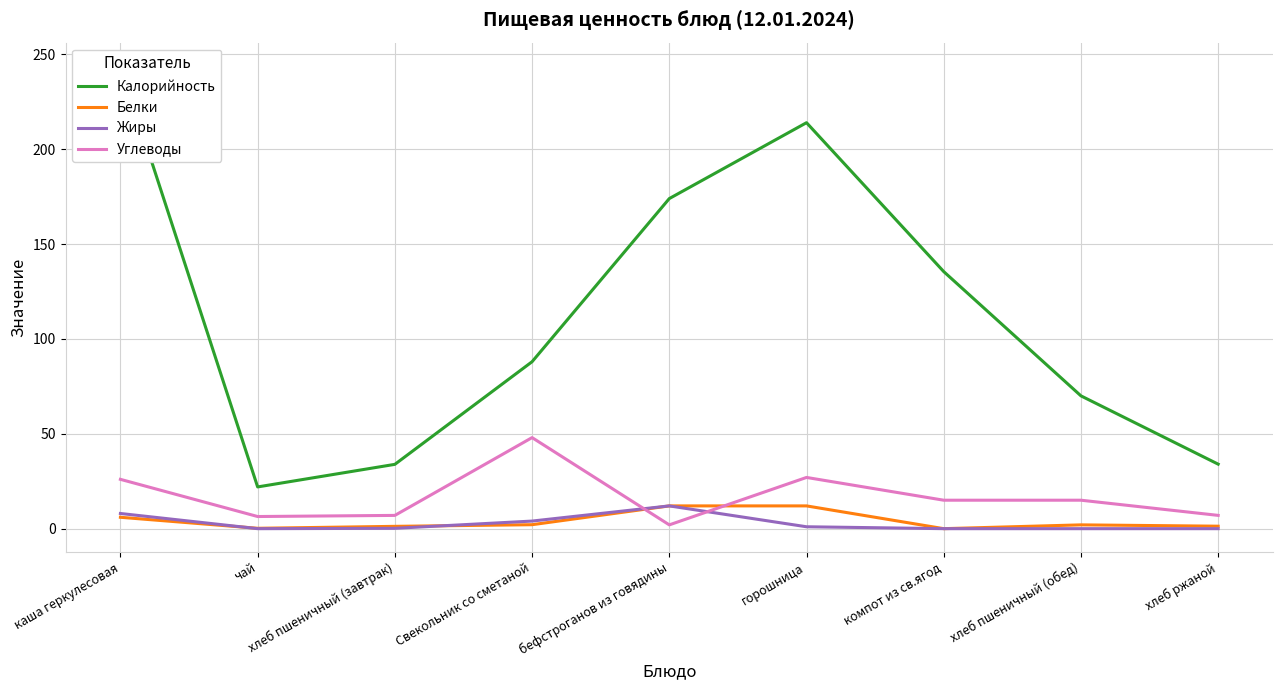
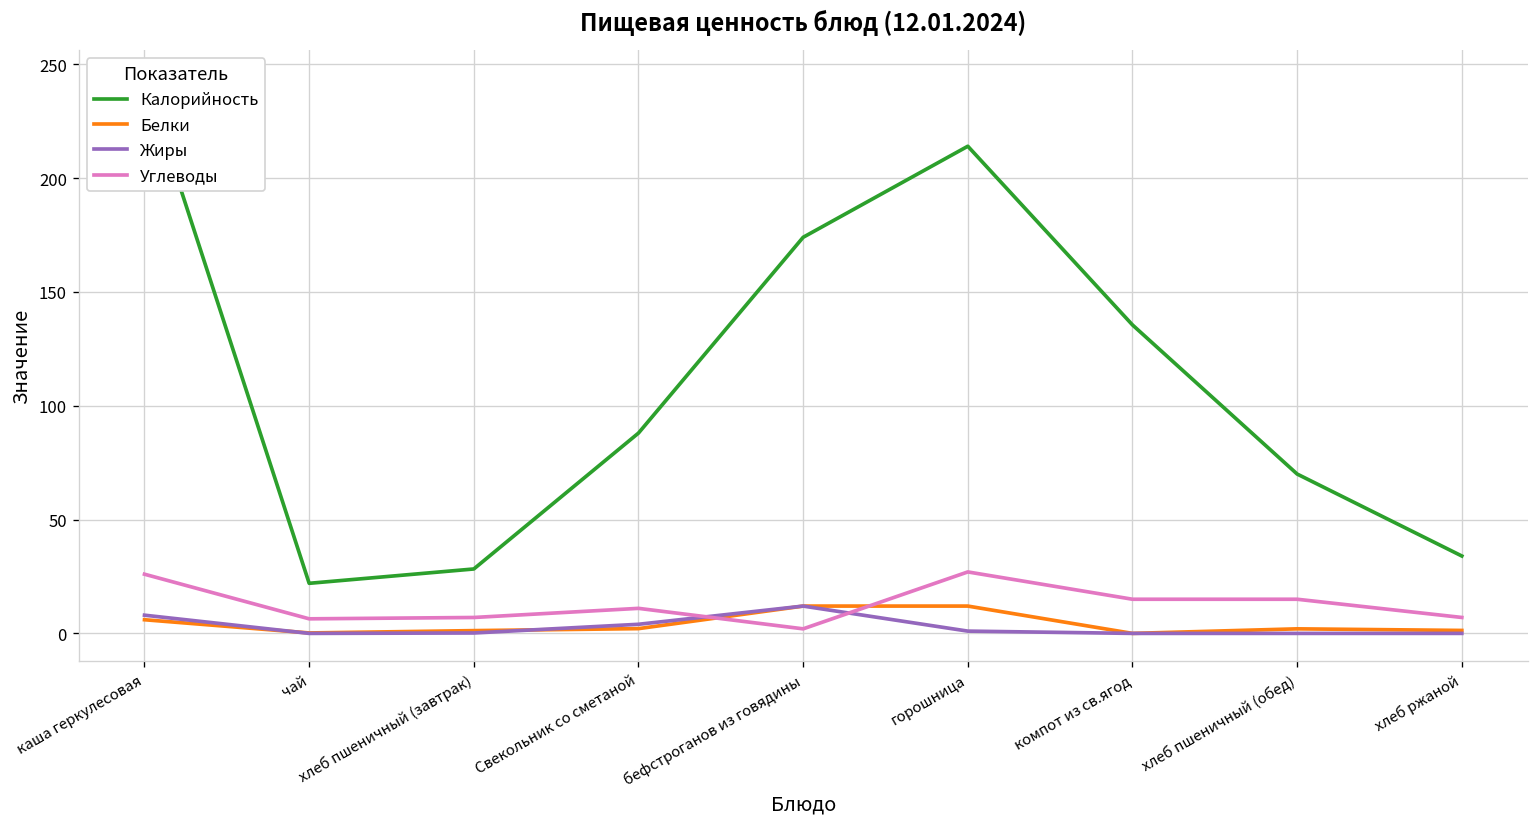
Калорийность, хлеб пшеничный (завтрак): 34 -> 28
Углеводы, Свекольник со сметаной: 48 -> 11
